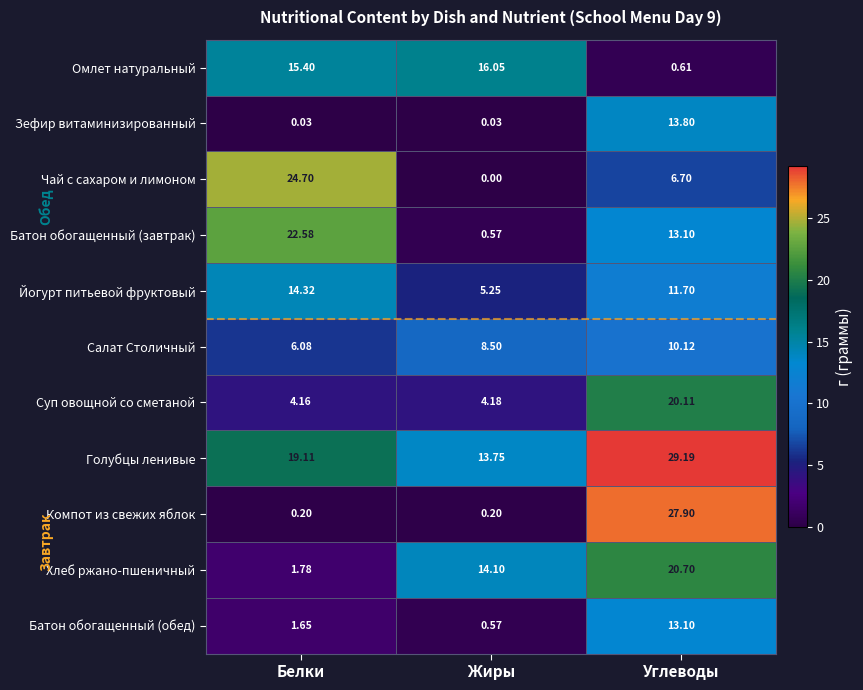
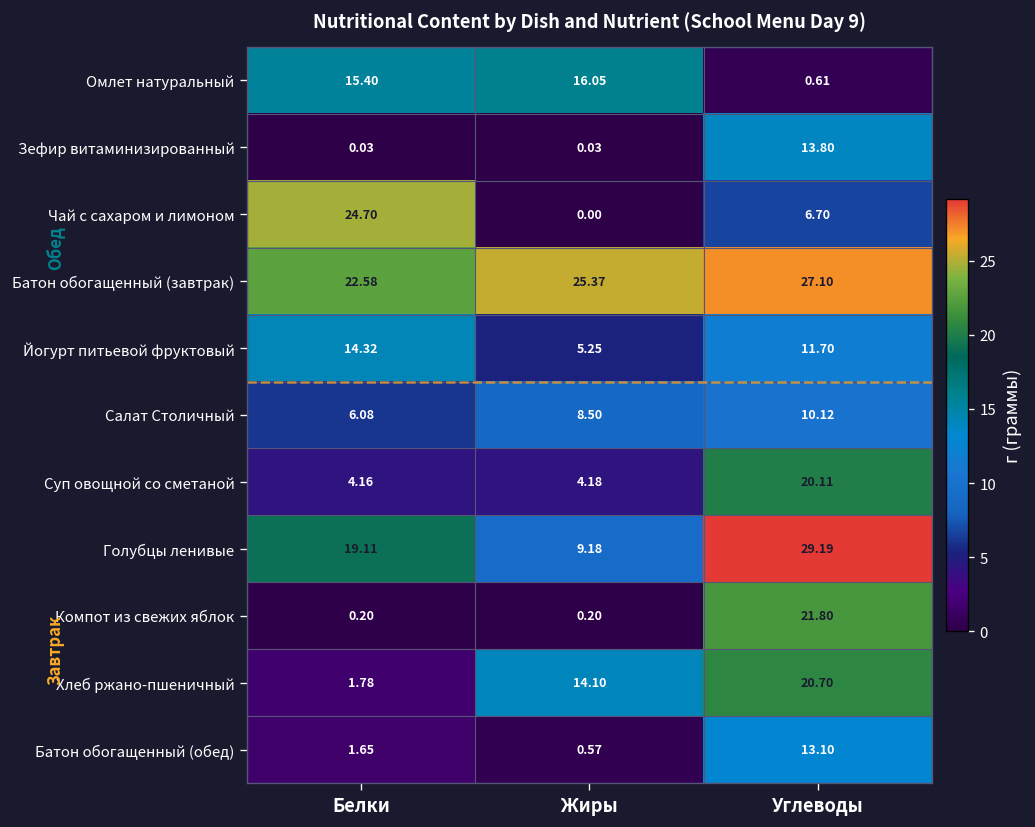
Батон обогащенный (завтрак), Жиры: 0.57 -> 25.37
Батон обогащенный (завтрак), Углеводы: 13.10 -> 27.10
Голубцы ленивые, Жиры: 13.75 -> 9.18
Компот из свежих яблок, Углеводы: 27.90 -> 21.80
